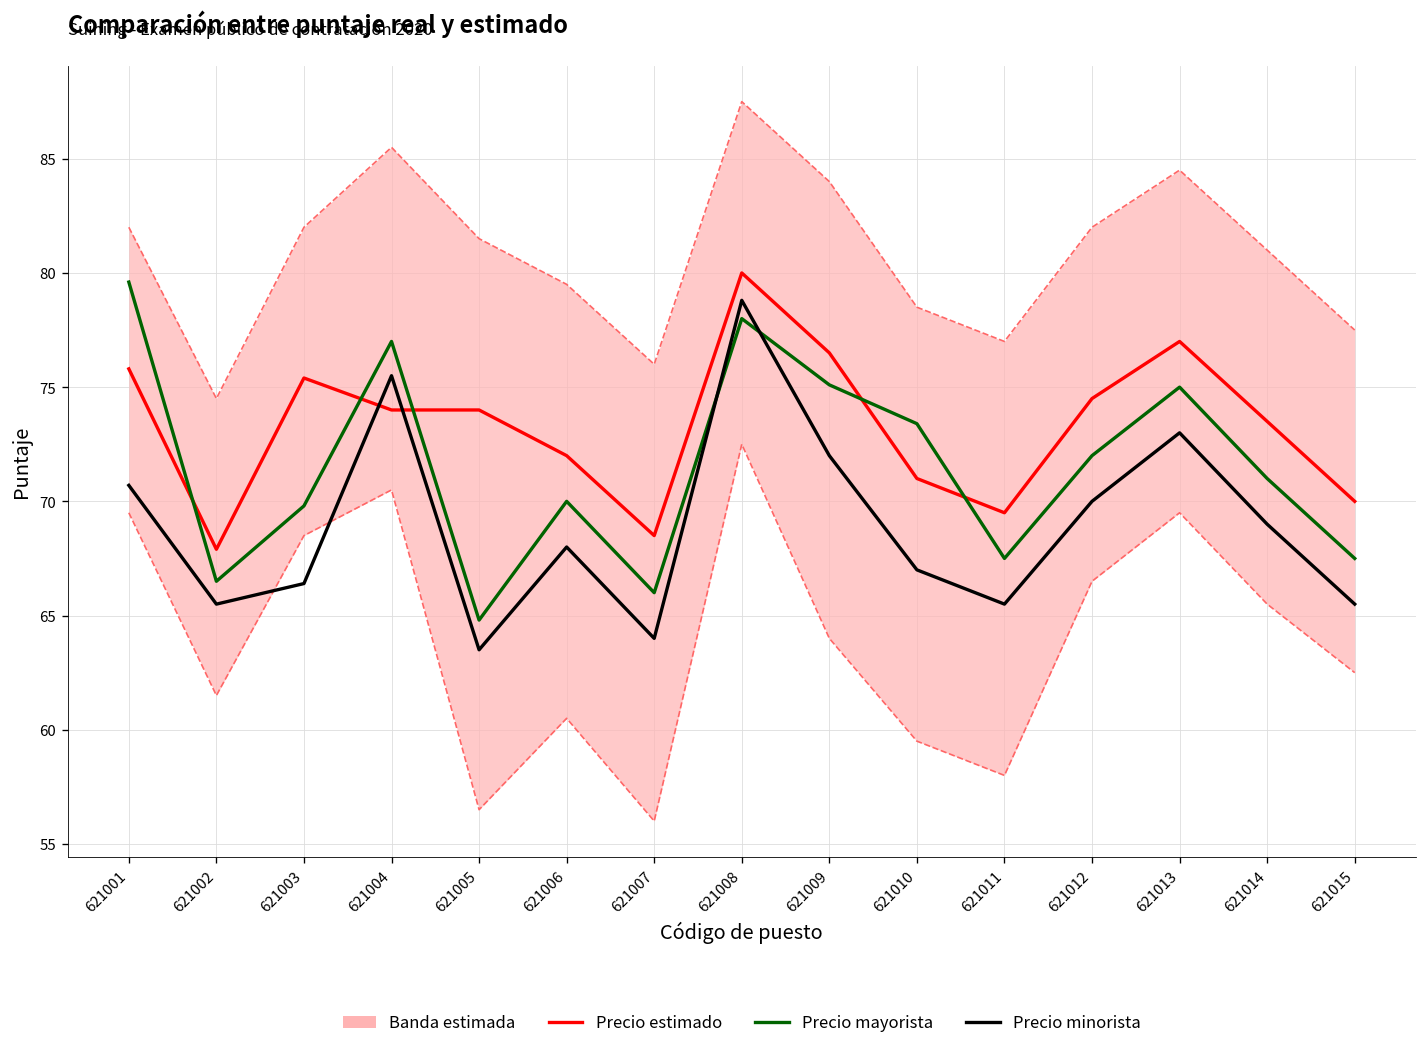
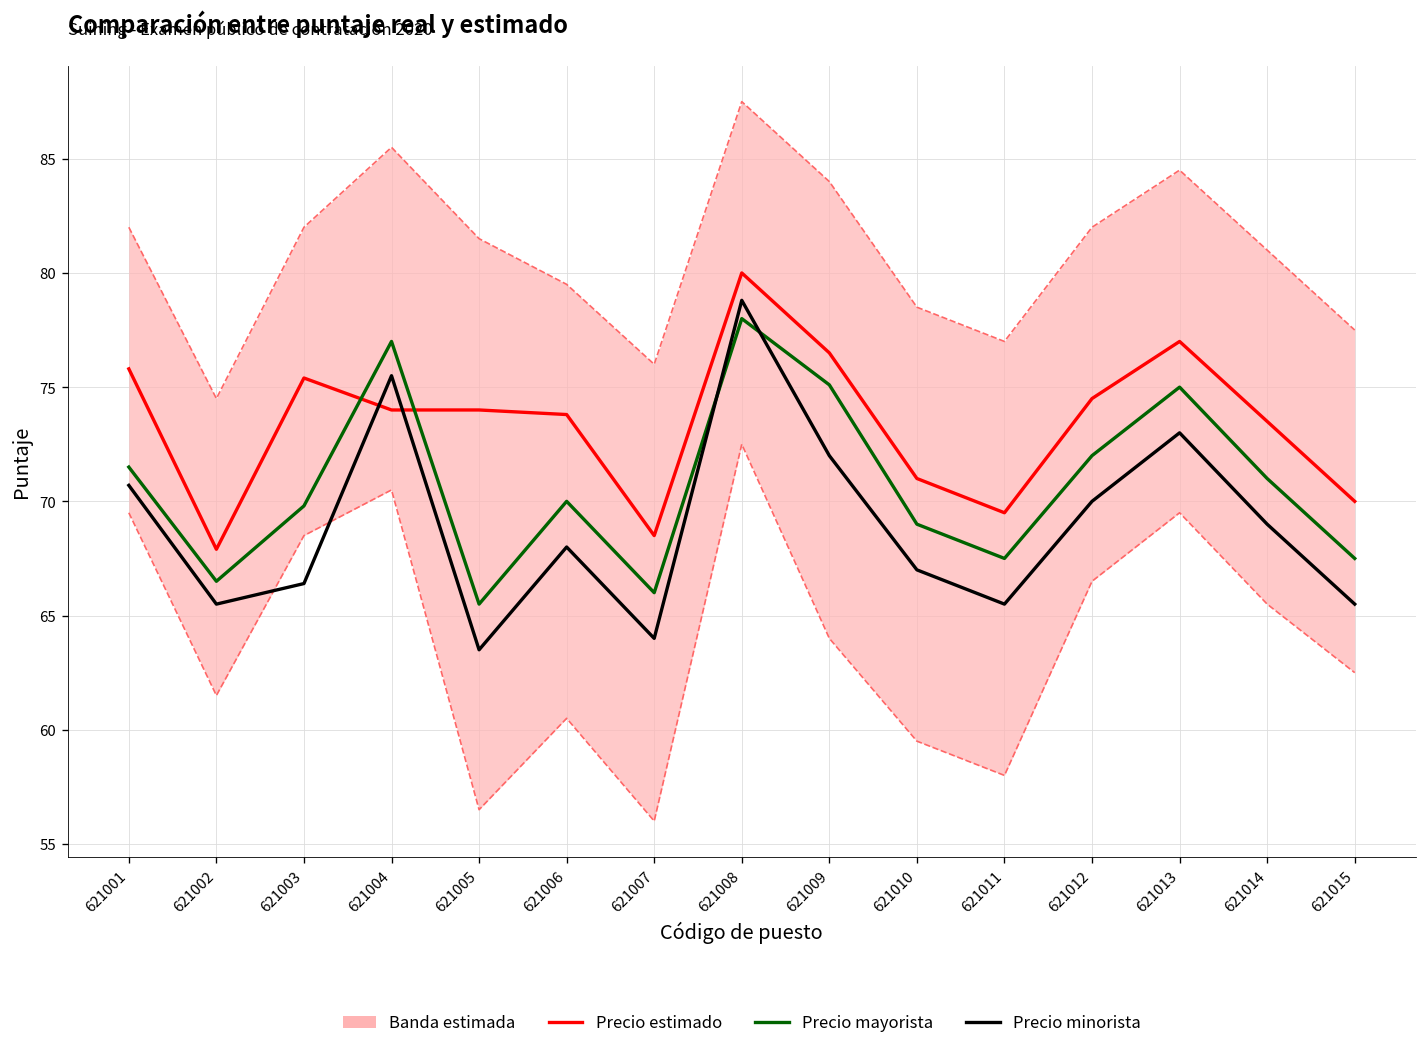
Precio mayorista, 621001: 79.6 -> 71.5
Precio mayorista, 621005: 64.8 -> 65.5
Precio estimado, 621006: 72.0 -> 73.8
Precio mayorista, 621010: 73.4 -> 69.0
